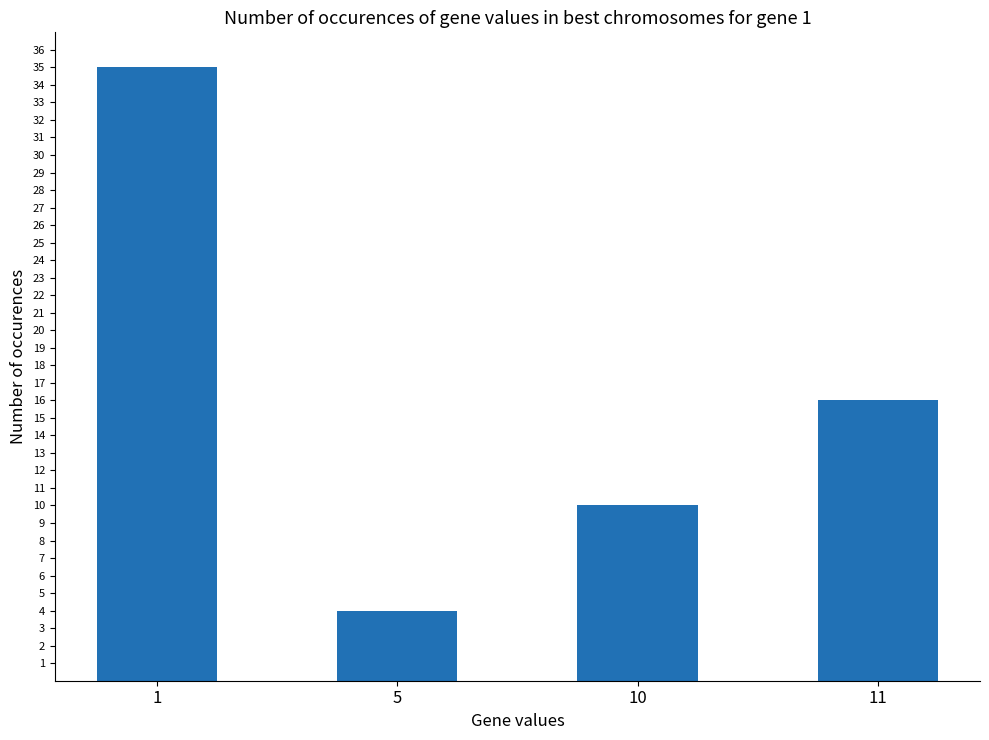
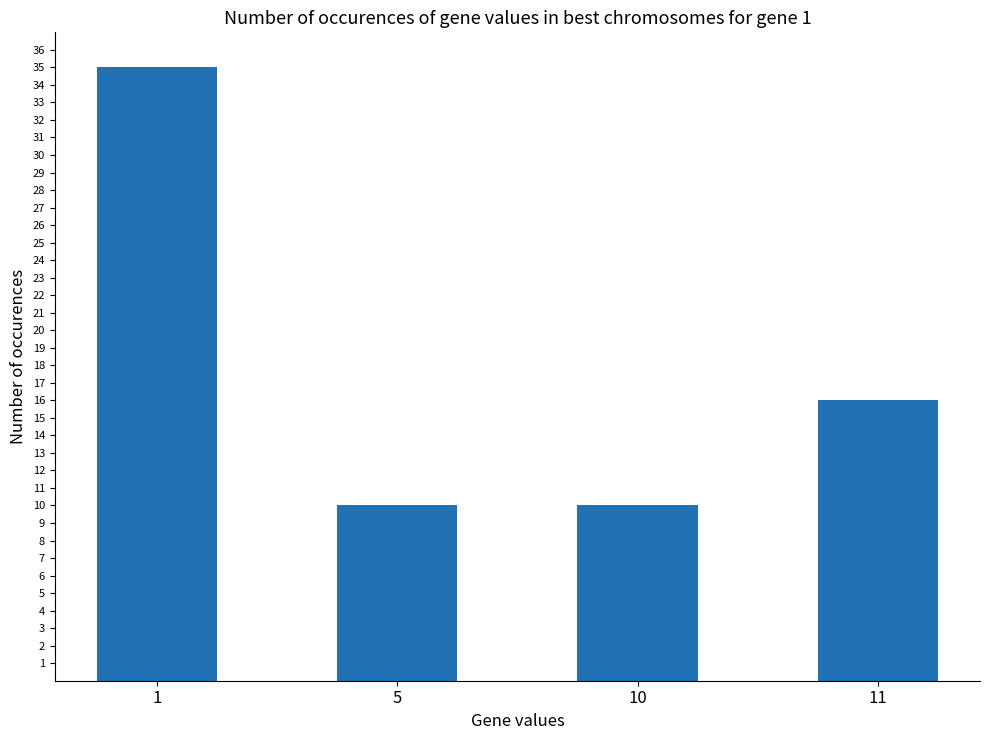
5: 4 -> 10
